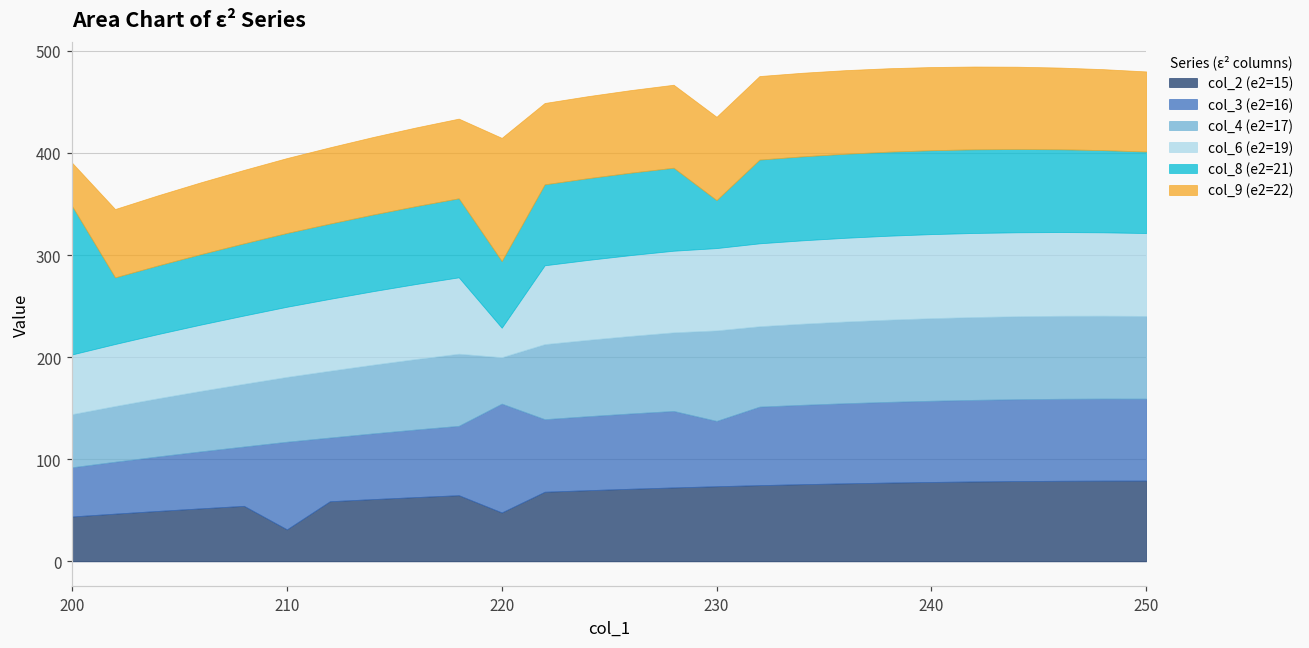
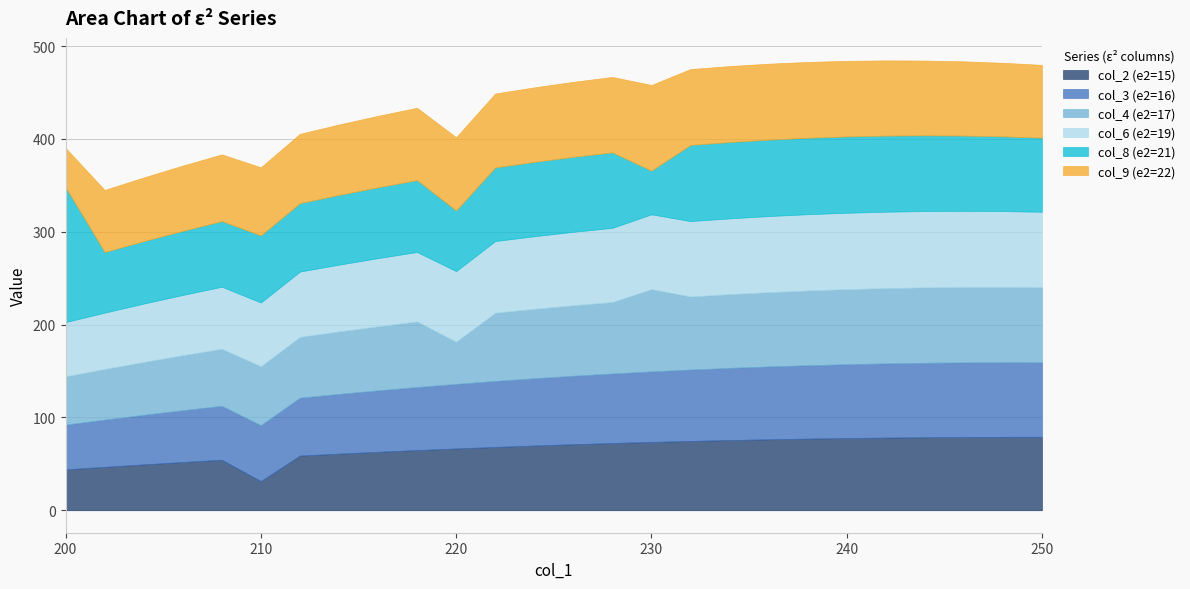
col_3 (e2=16), 210: 90 -> 60
col_2 (e2=15), 220: 50 -> 70
col_3 (e2=16), 220: 110 -> 70
col_6 (e2=19), 220: 30 -> 80
col_9 (e2=22), 220: 120 -> 80
col_3 (e2=16), 230: 60 -> 80
col_9 (e2=22), 230: 80 -> 90
